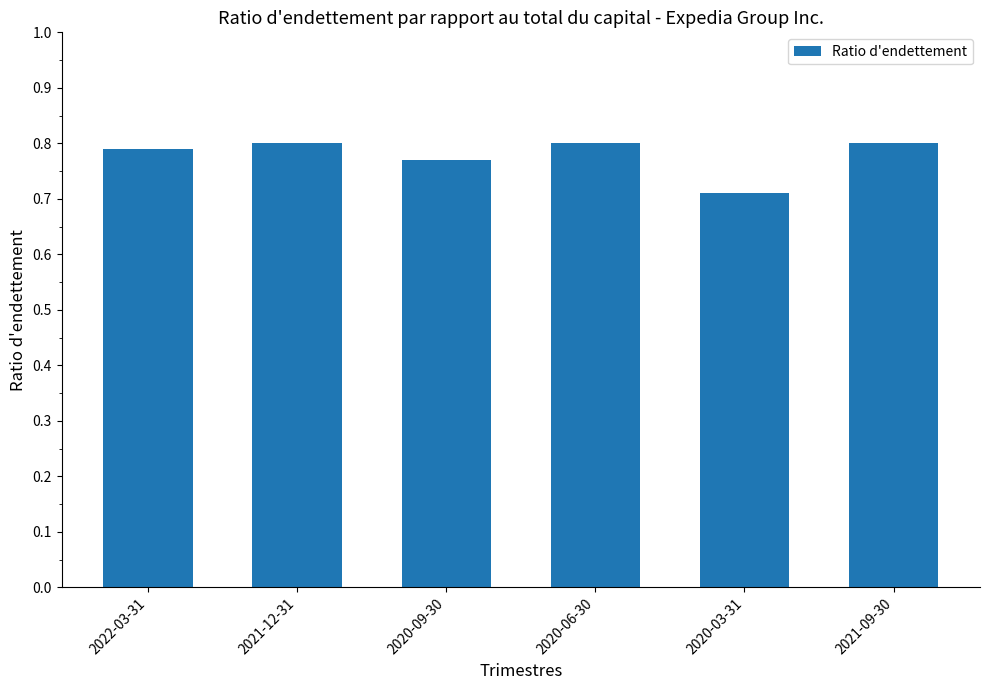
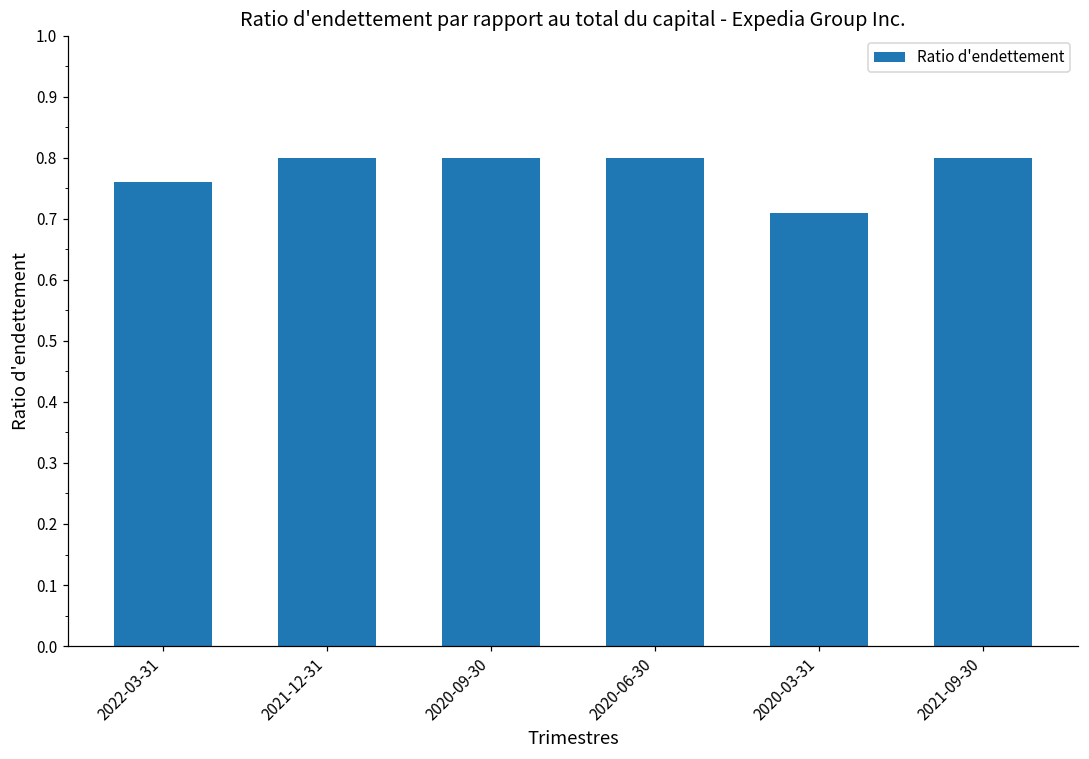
2022-03-31: 0.79 -> 0.76
2020-09-30: 0.77 -> 0.80
